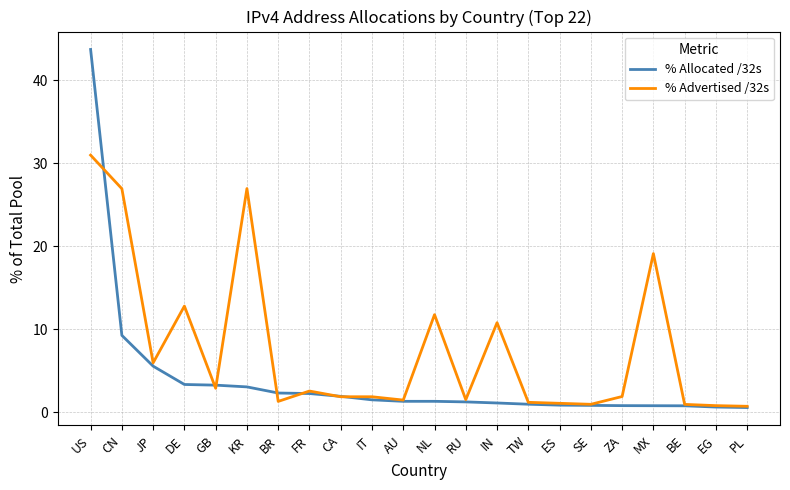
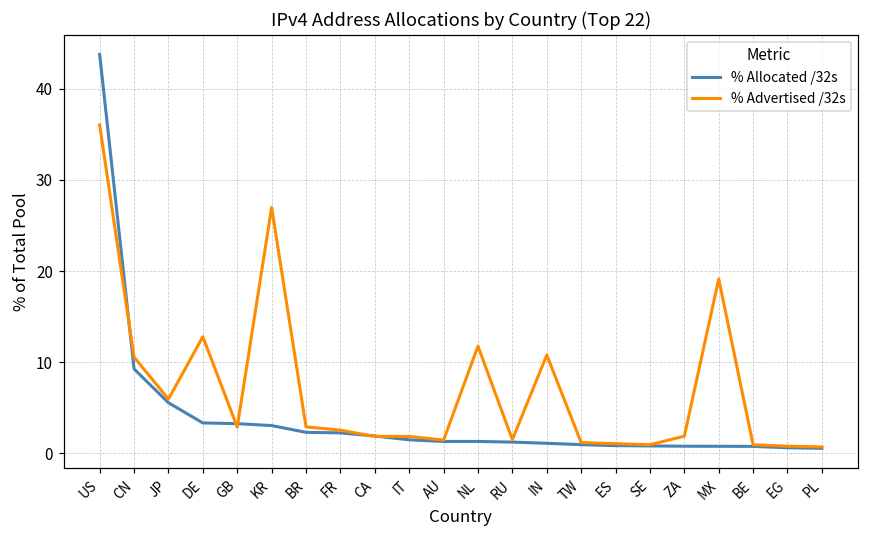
% Advertised /32s, US: 31 -> 36
% Advertised /32s, CN: 27 -> 11
% Advertised /32s, BR: 1 -> 3
